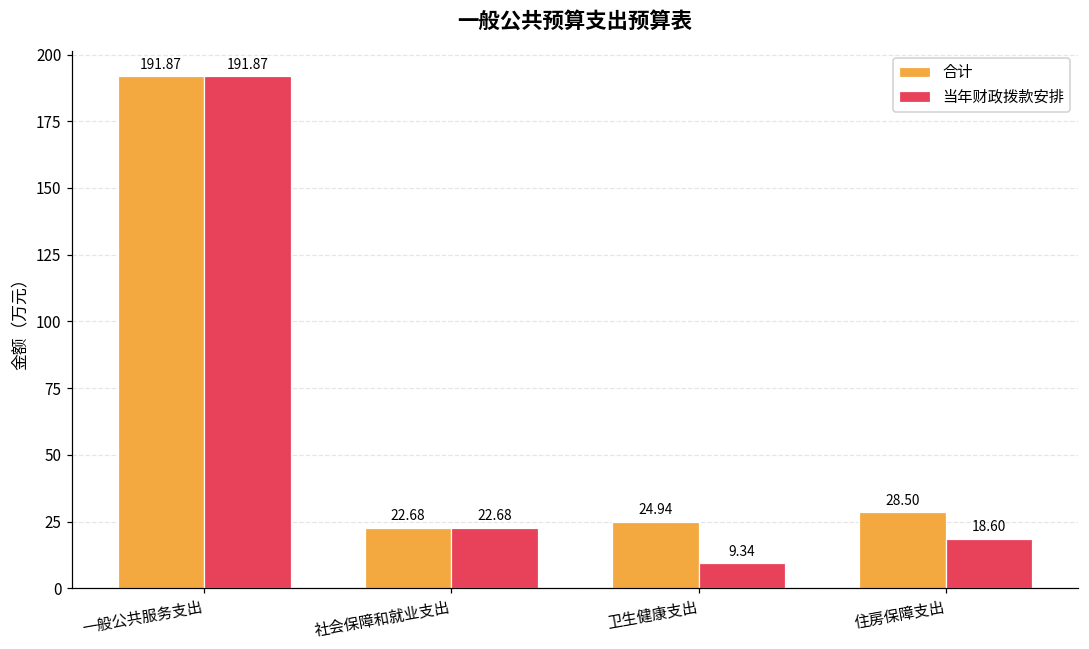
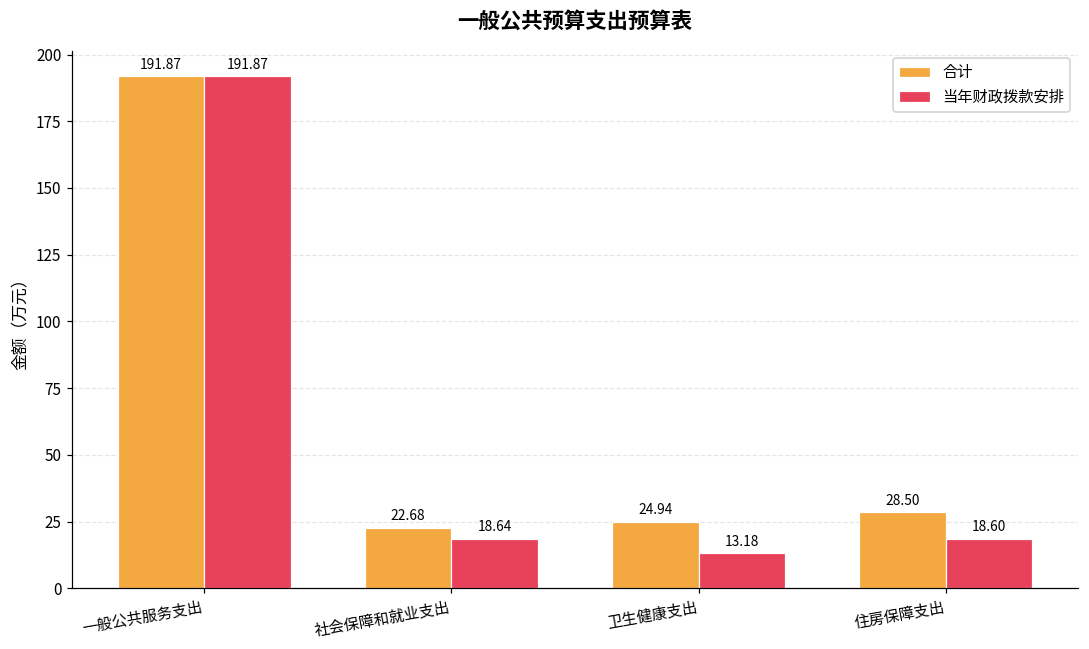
当年财政拨款安排, 社会保障和就业支出: 22.68 -> 18.64
当年财政拨款安排, 卫生健康支出: 9.34 -> 13.18
